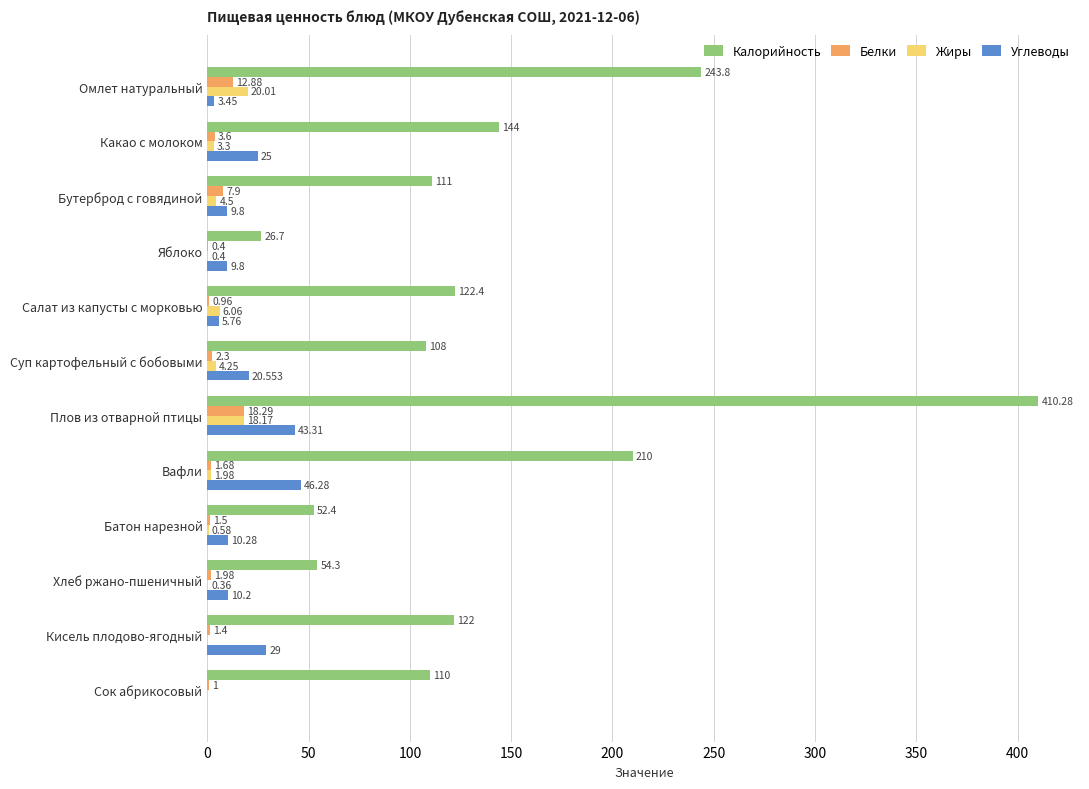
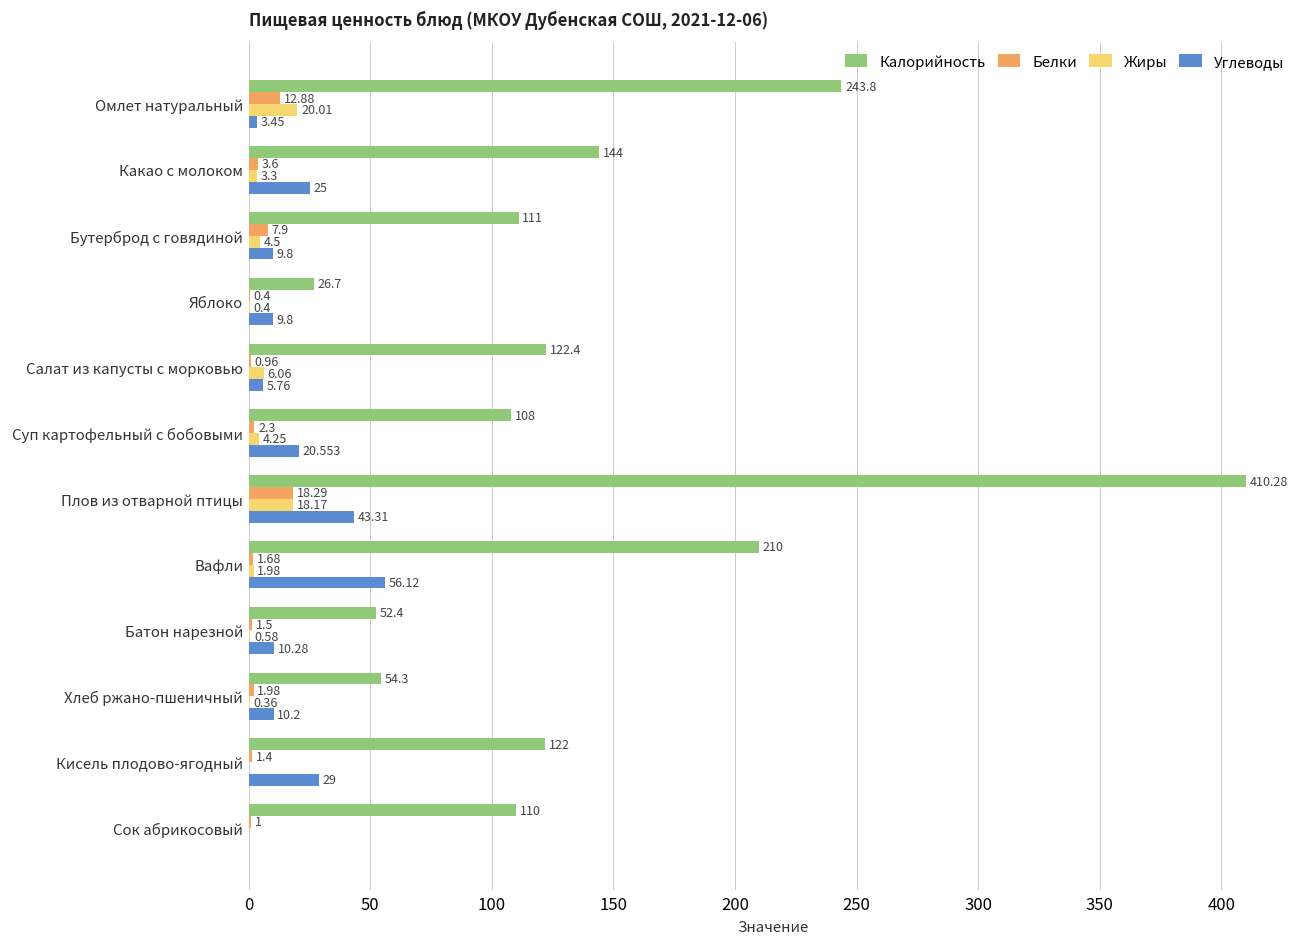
Углеводы, Вафли: 46.28 -> 56.12
